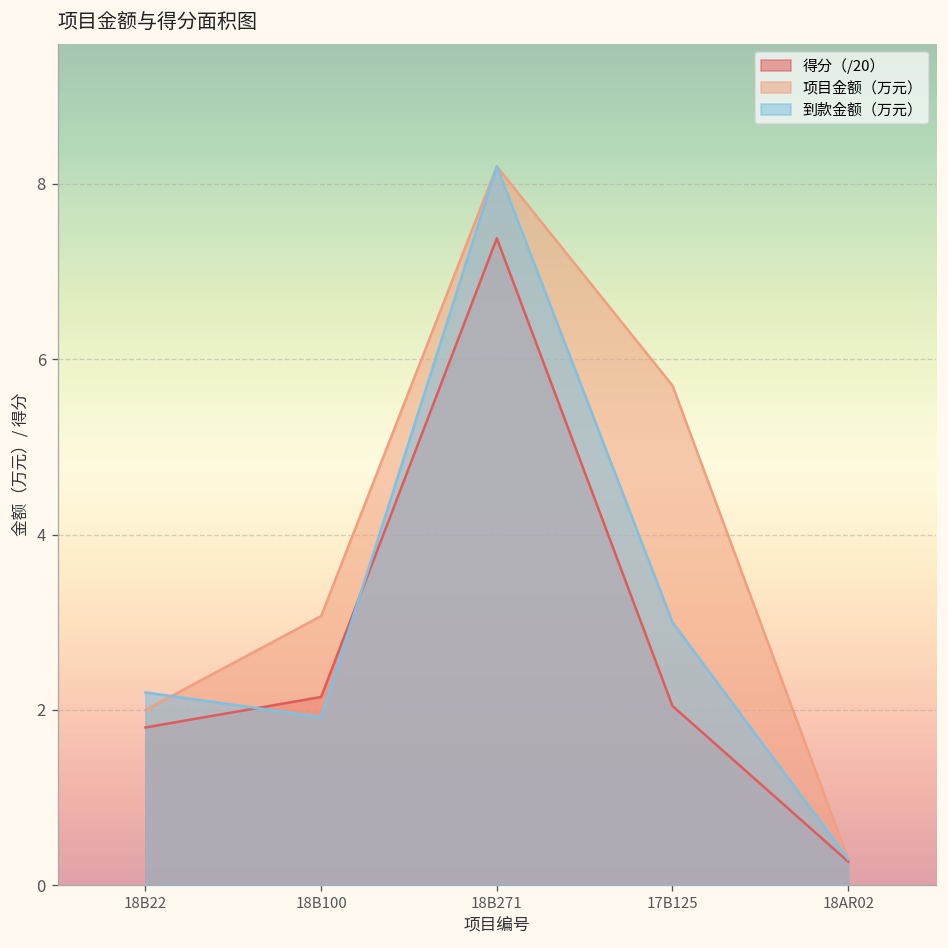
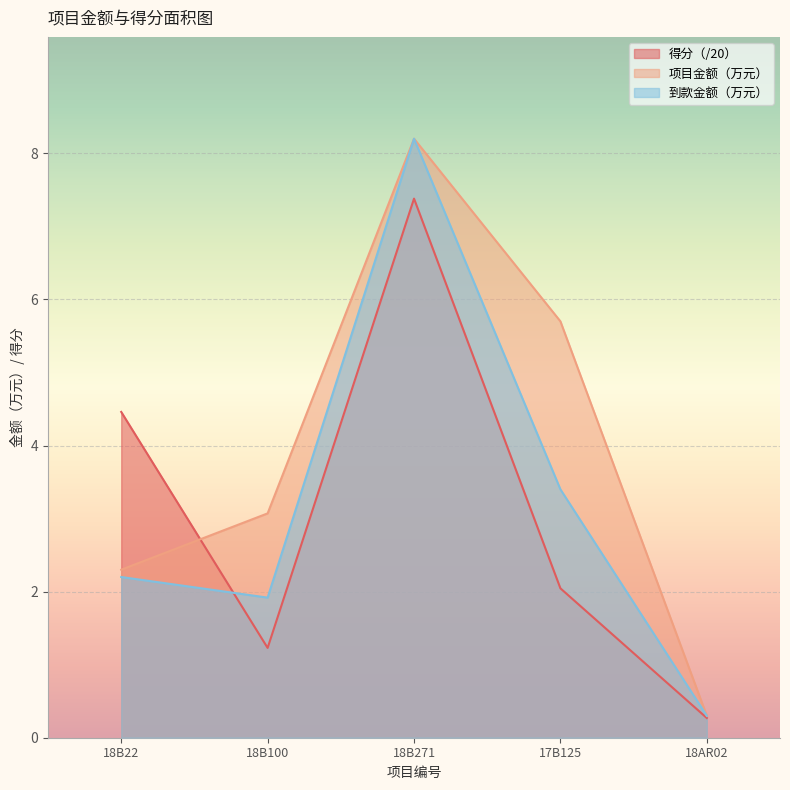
得分（/20）, 18B22: 1.8 -> 4.5
项目金额（万元）, 18B22: 2.0 -> 2.3
得分（/20）, 18B100: 2.1 -> 1.2
到款金额（万元）, 17B125: 3.0 -> 3.4
